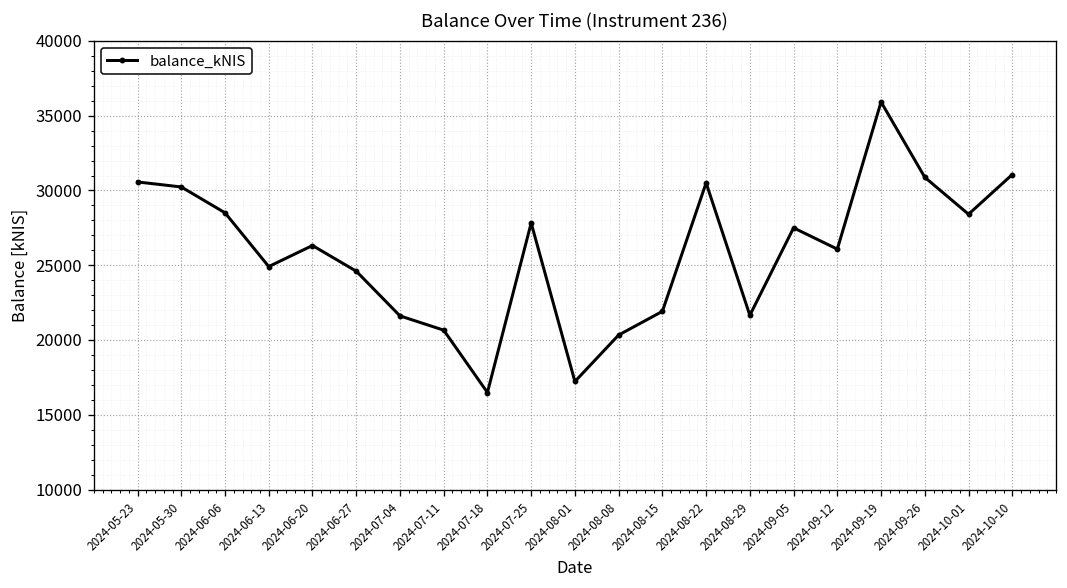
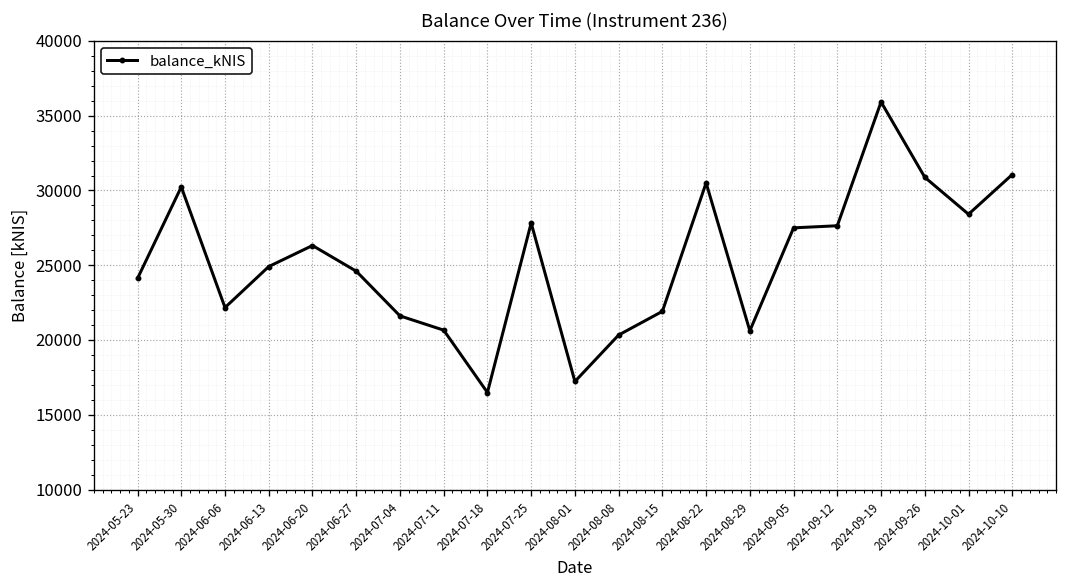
2024-05-23: 30600 -> 24100
2024-06-06: 28500 -> 22200
2024-08-29: 21700 -> 20600
2024-09-12: 26100 -> 27600
